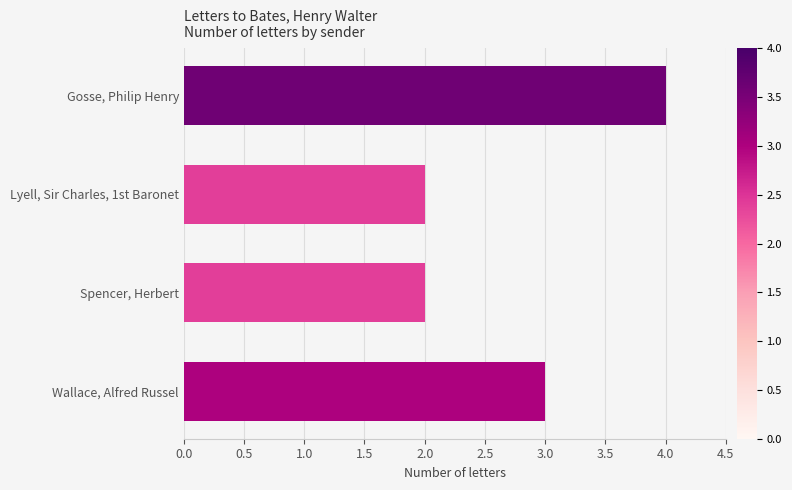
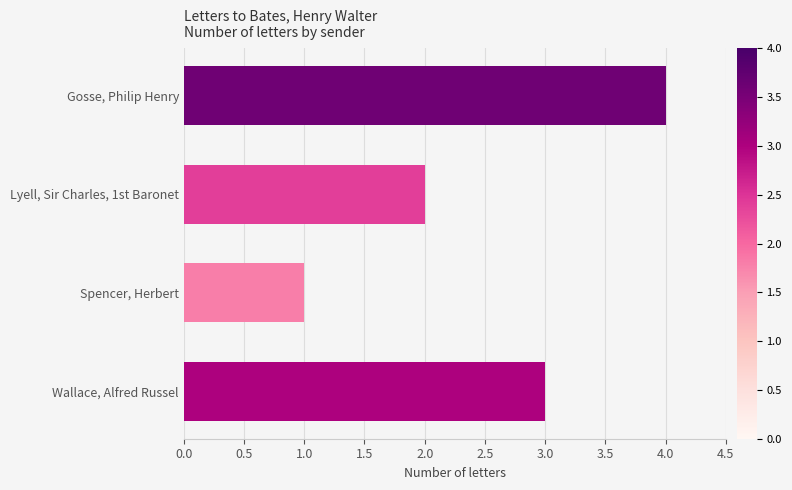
Spencer, Herbert: 2 -> 1
